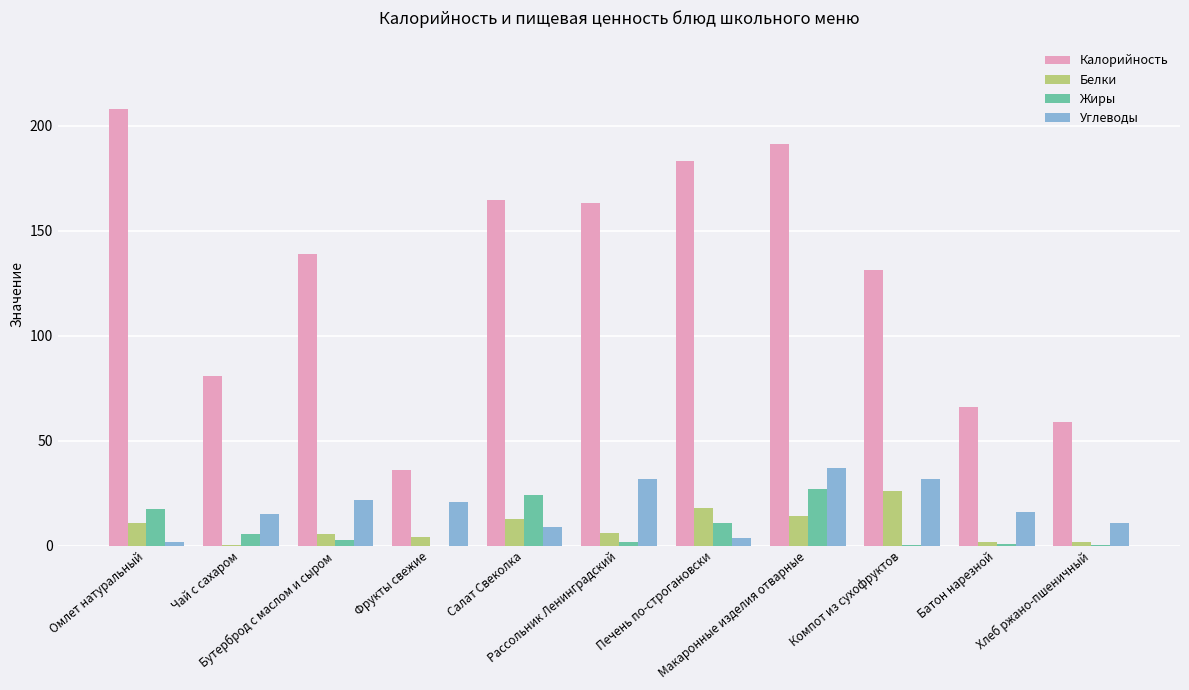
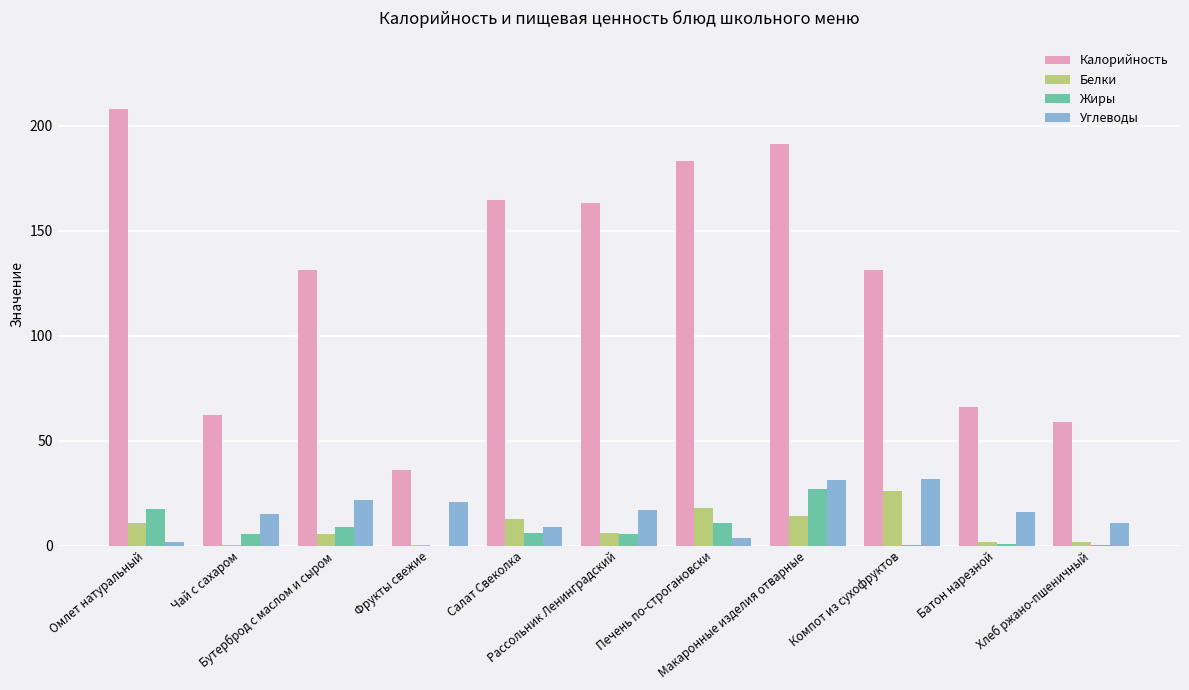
Калорийность, Чай с сахаром: 81 -> 62
Калорийность, Бутерброд с маслом и сыром: 139 -> 131
Жиры, Бутерброд с маслом и сыром: 3 -> 9
Белки, Фрукты свежие: 4 -> 0
Жиры, Салат Свеколка: 24 -> 6
Жиры, Рассольник Ленинградский: 2 -> 6
Углеводы, Рассольник Ленинградский: 32 -> 17
Углеводы, Макаронные изделия отварные: 37 -> 31
